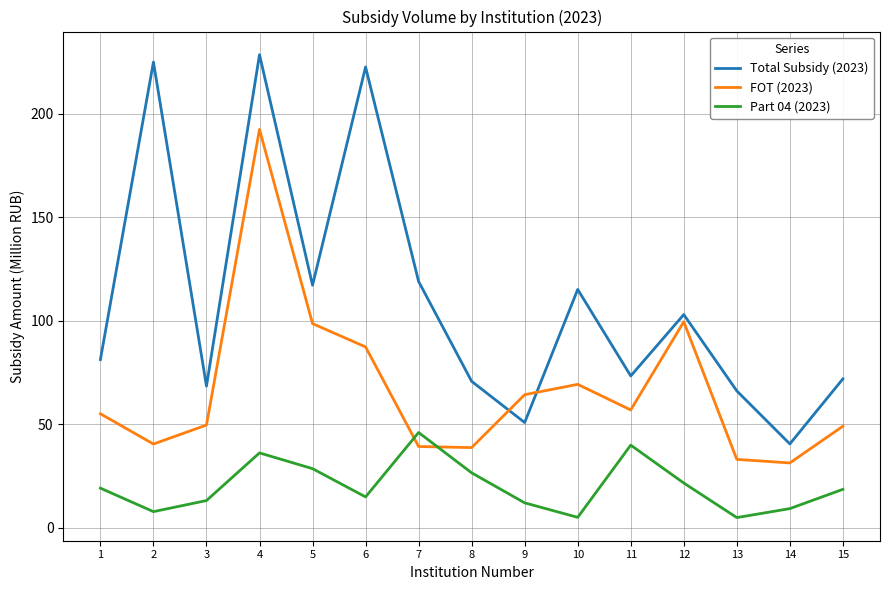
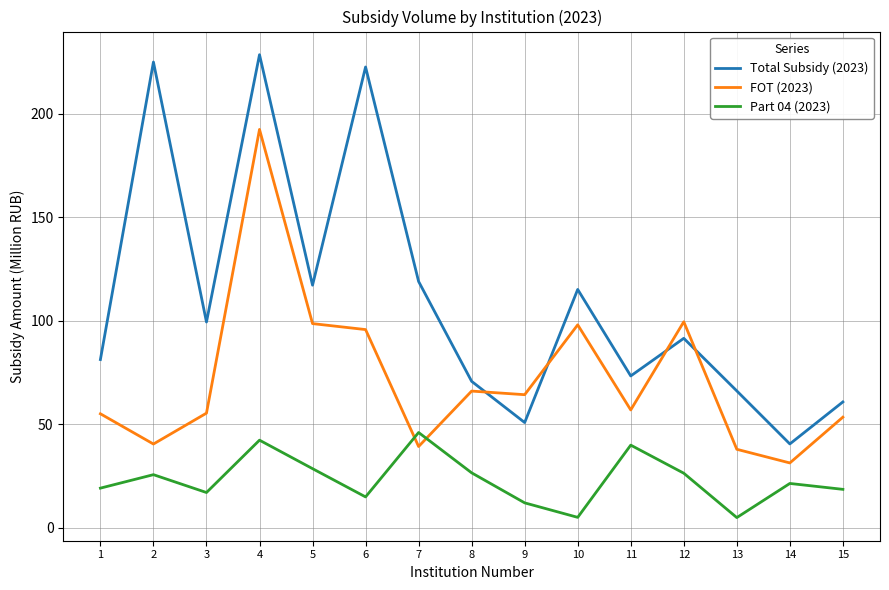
Part 04 (2023), 2: 8 -> 26
Total Subsidy (2023), 3: 68 -> 99
FOT (2023), 3: 50 -> 55
Part 04 (2023), 3: 13 -> 17
Part 04 (2023), 4: 36 -> 42
FOT (2023), 6: 87 -> 96
FOT (2023), 8: 39 -> 66
FOT (2023), 10: 69 -> 98
Total Subsidy (2023), 12: 103 -> 91
Part 04 (2023), 12: 22 -> 26
FOT (2023), 13: 33 -> 38
Part 04 (2023), 14: 9 -> 21
Total Subsidy (2023), 15: 72 -> 61
FOT (2023), 15: 49 -> 53
